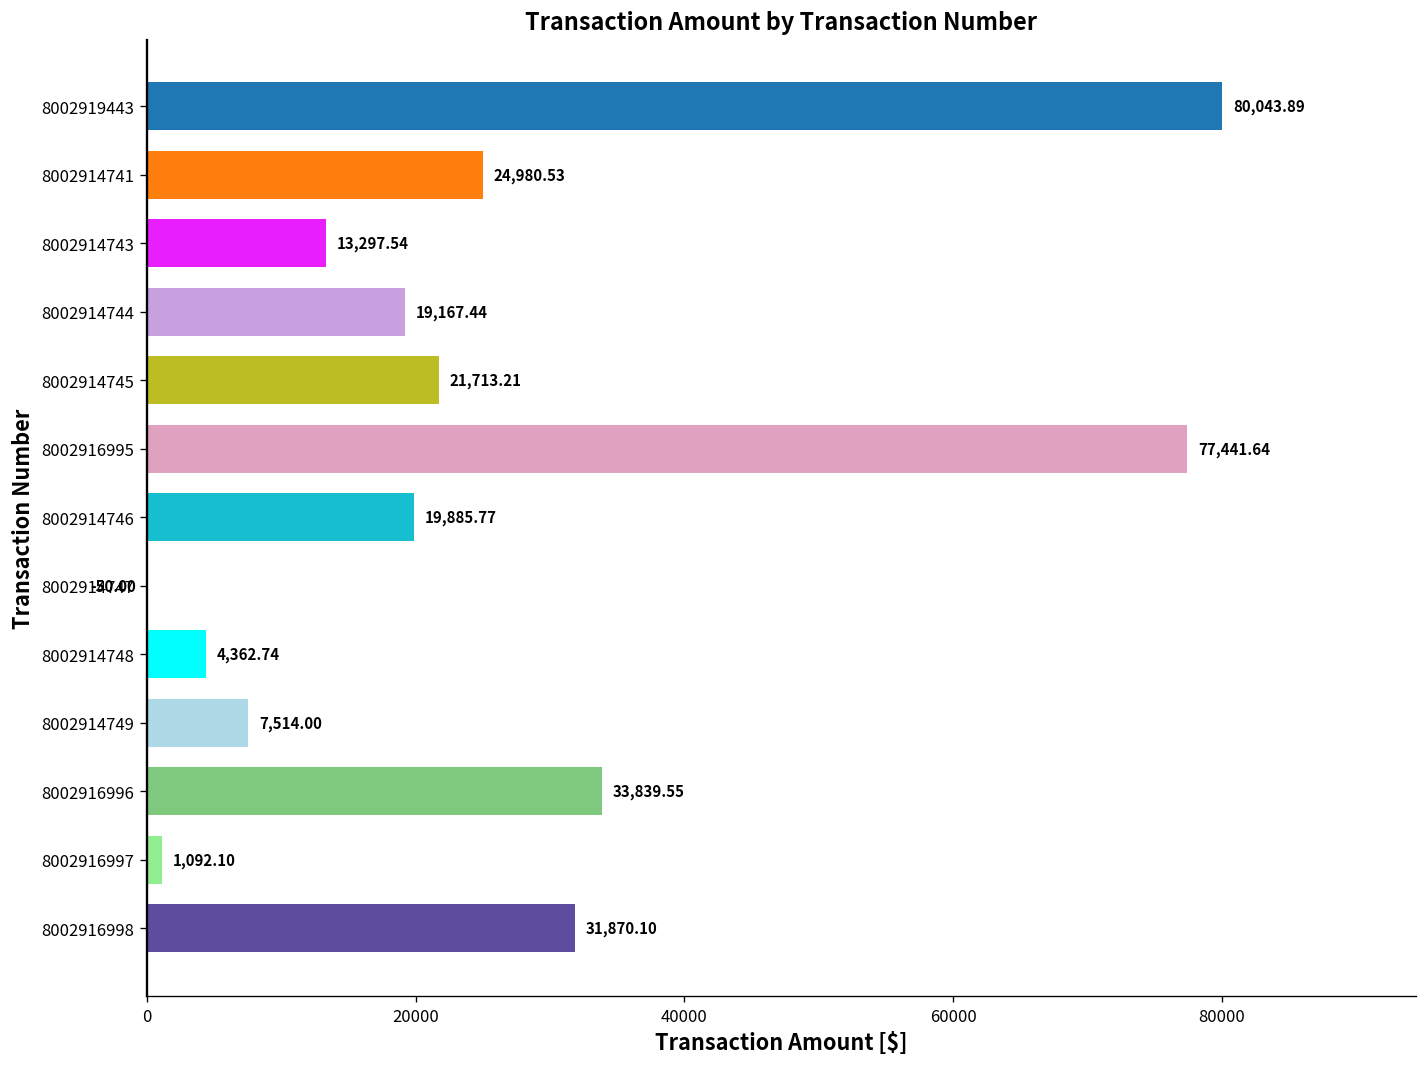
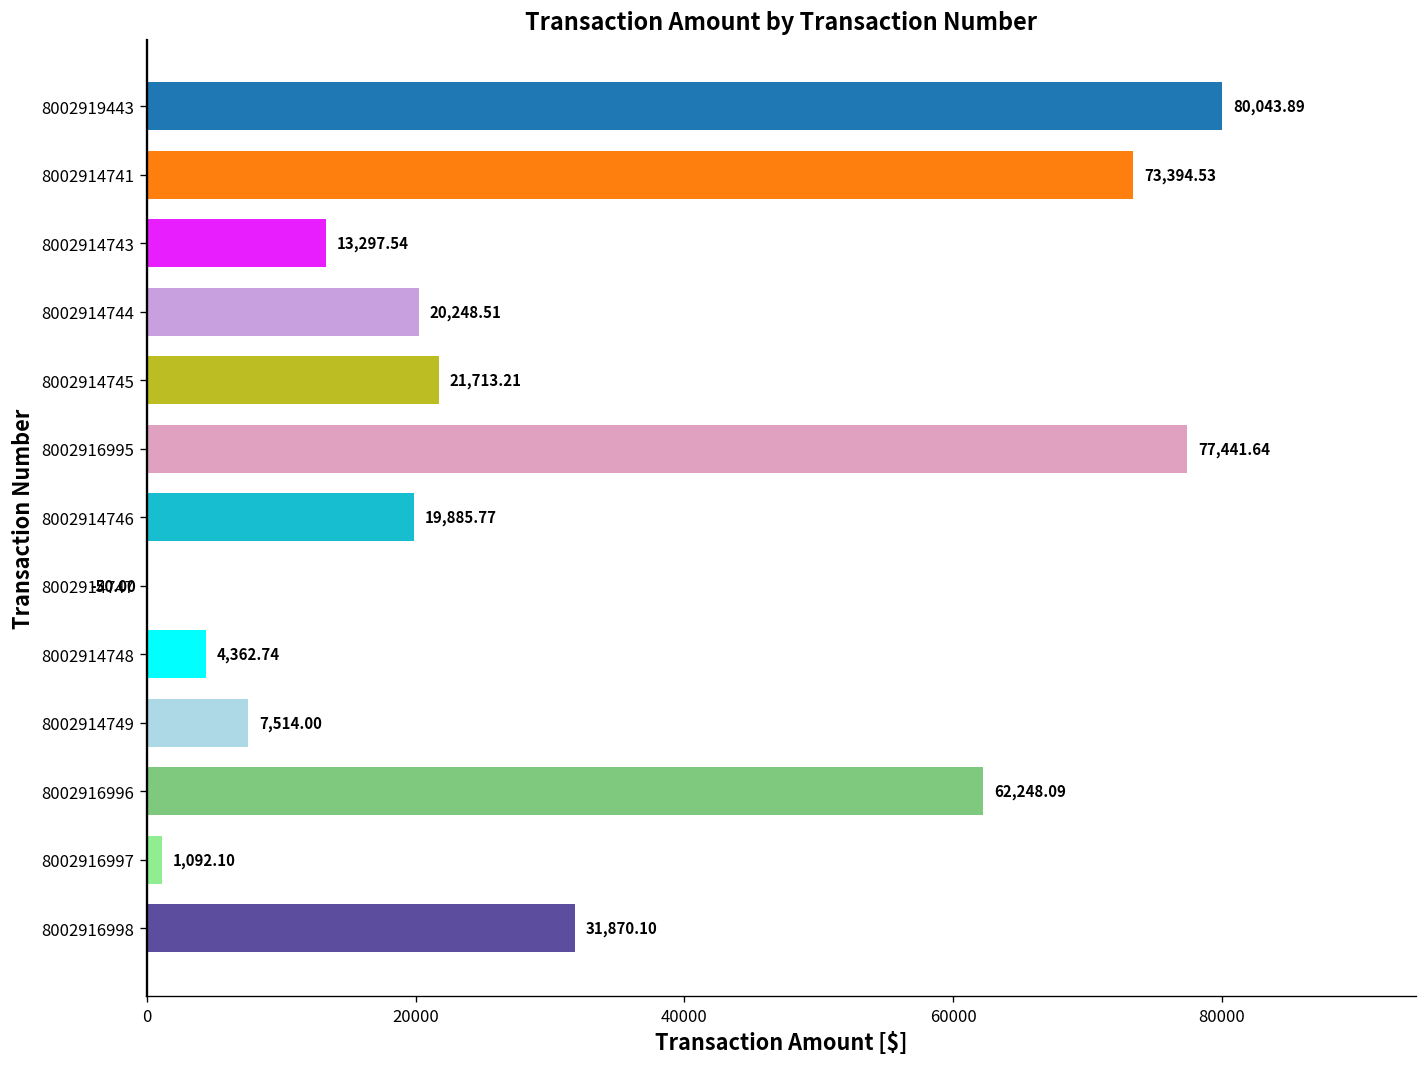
8002914741: 24,980.53 -> 73,394.53
8002914744: 19,167.44 -> 20,248.51
8002916996: 33,839.55 -> 62,248.09
